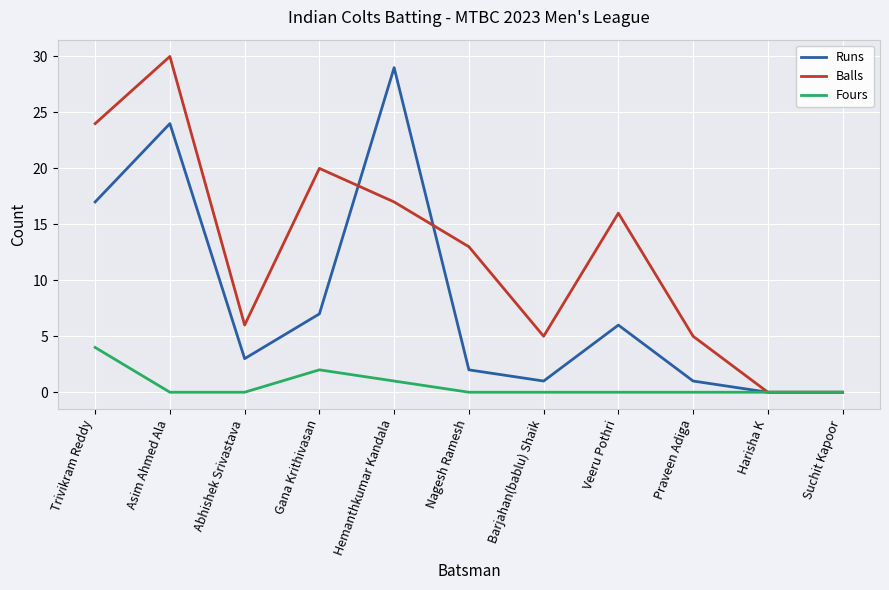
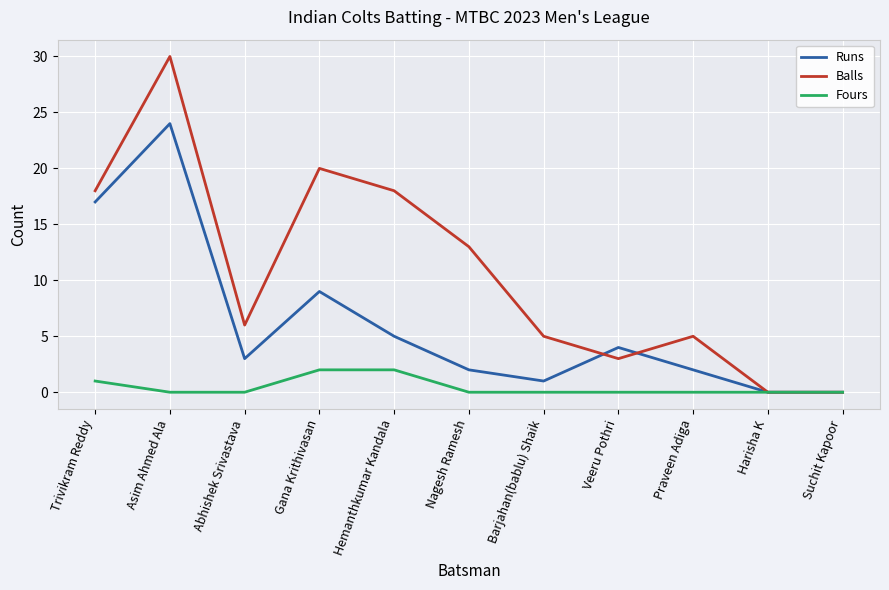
Balls, Trivikram Reddy: 24 -> 18
Fours, Trivikram Reddy: 4 -> 1
Runs, Gana Krithivasan: 7 -> 9
Runs, Hemanthkumar Kandala: 29 -> 5
Balls, Hemanthkumar Kandala: 17 -> 18
Fours, Hemanthkumar Kandala: 1 -> 2
Runs, Veeru Pothri: 6 -> 4
Balls, Veeru Pothri: 16 -> 3
Runs, Praveen Adiga: 1 -> 2
